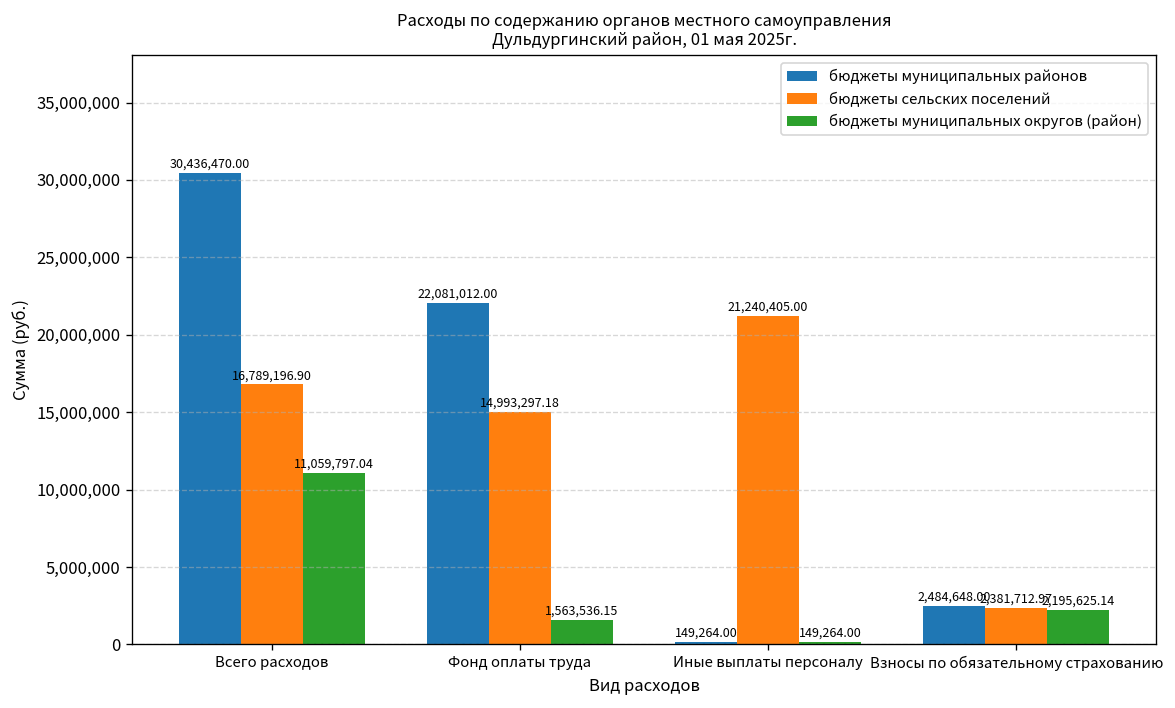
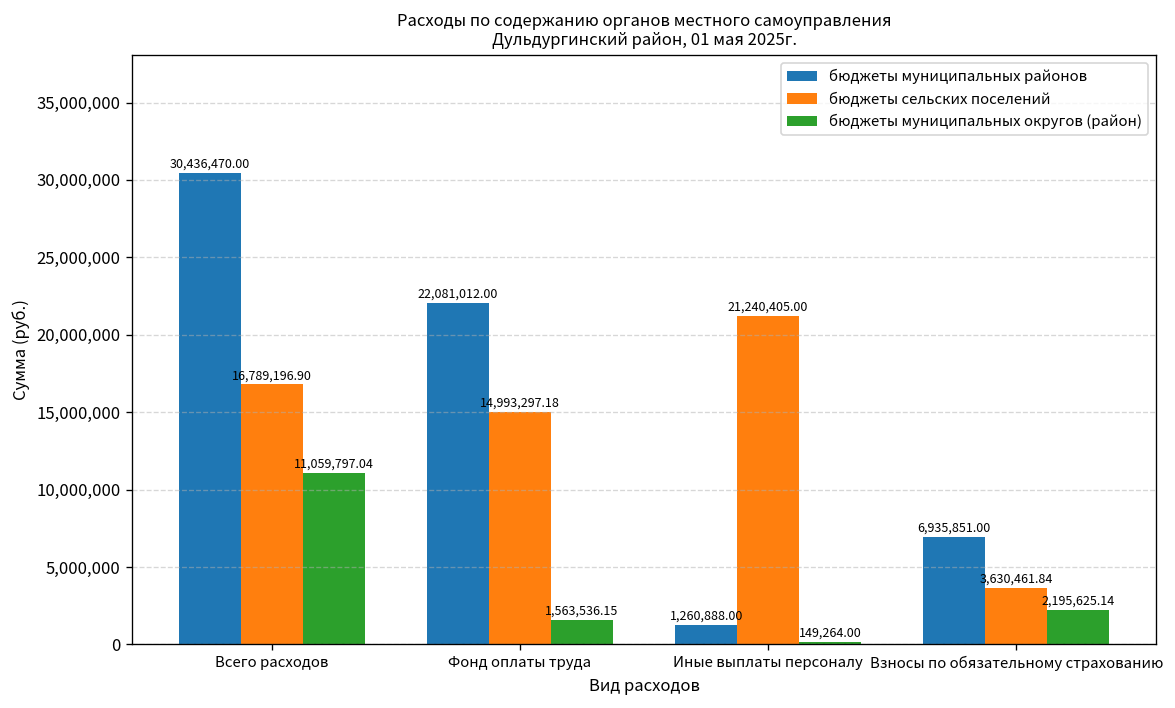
бюджеты муниципальных районов, Иные выплаты персоналу: 149,264.00 -> 1,260,888.00
бюджеты муниципальных районов, Взносы по обязательному страхованию: 2,484,648.00 -> 6,935,851.00
бюджеты сельских поселений, Взносы по обязательному страхованию: 2,381,712.97 -> 3,630,461.84
